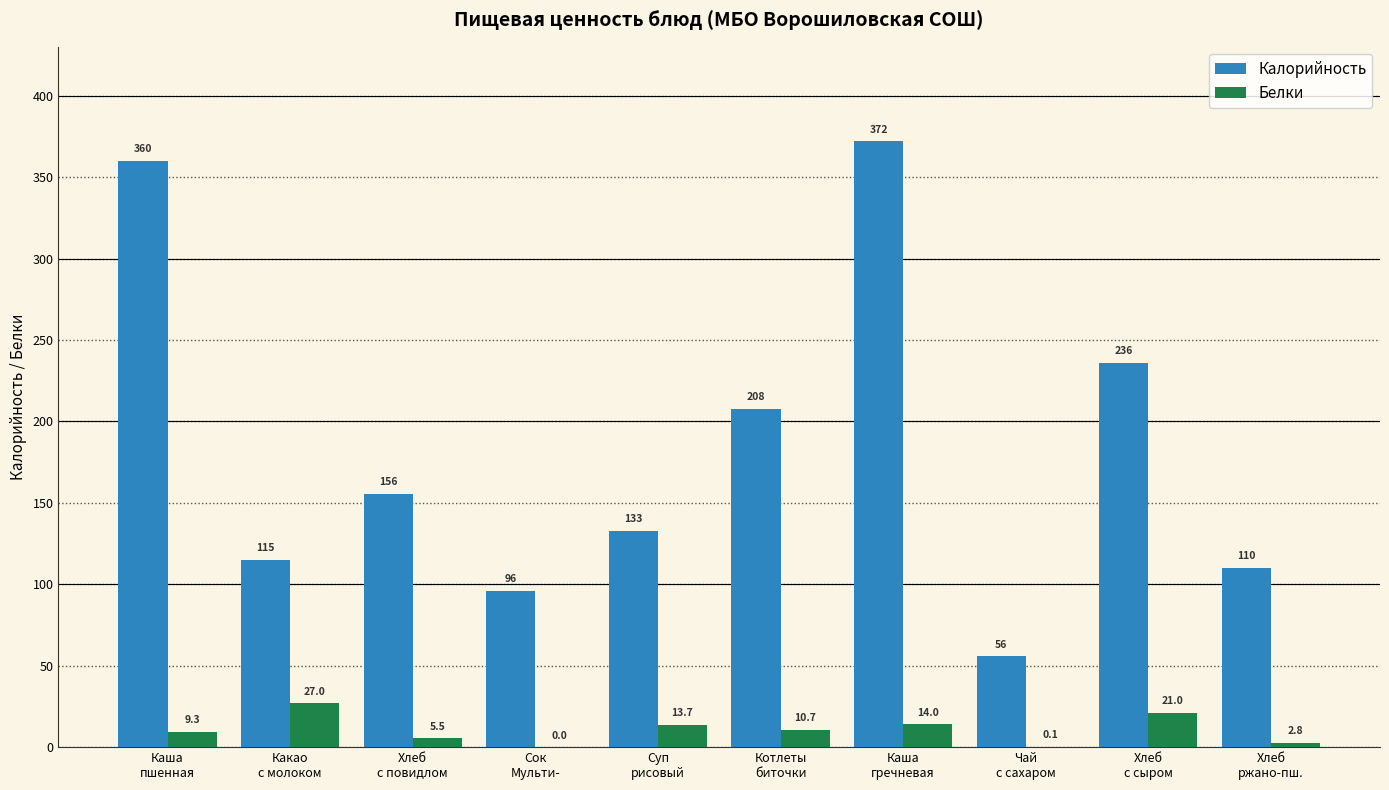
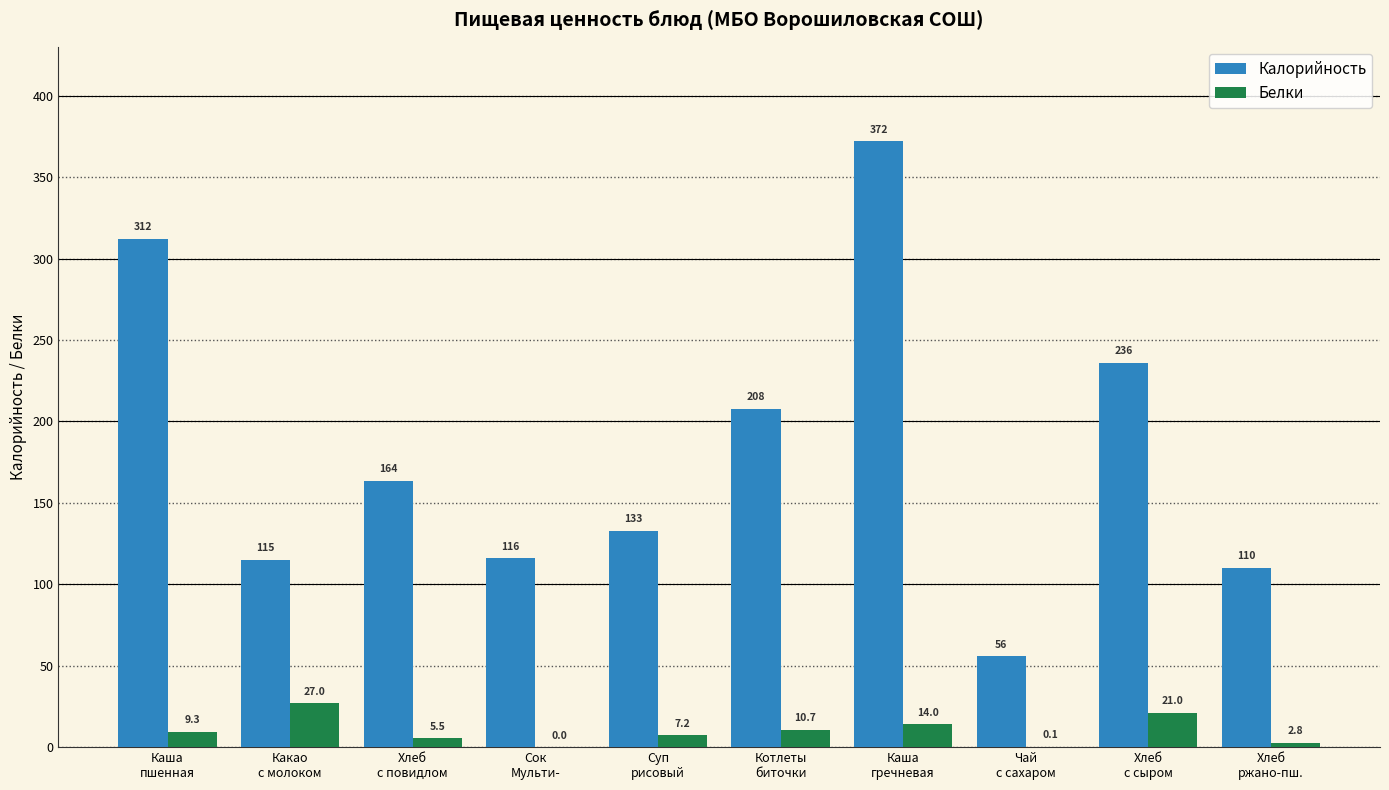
Калорийность, Каша пшенная: 360 -> 312
Калорийность, Хлеб с повидлом: 156 -> 164
Калорийность, Сок Мульти-: 96 -> 116
Белки, Суп рисовый: 13.7 -> 7.2
